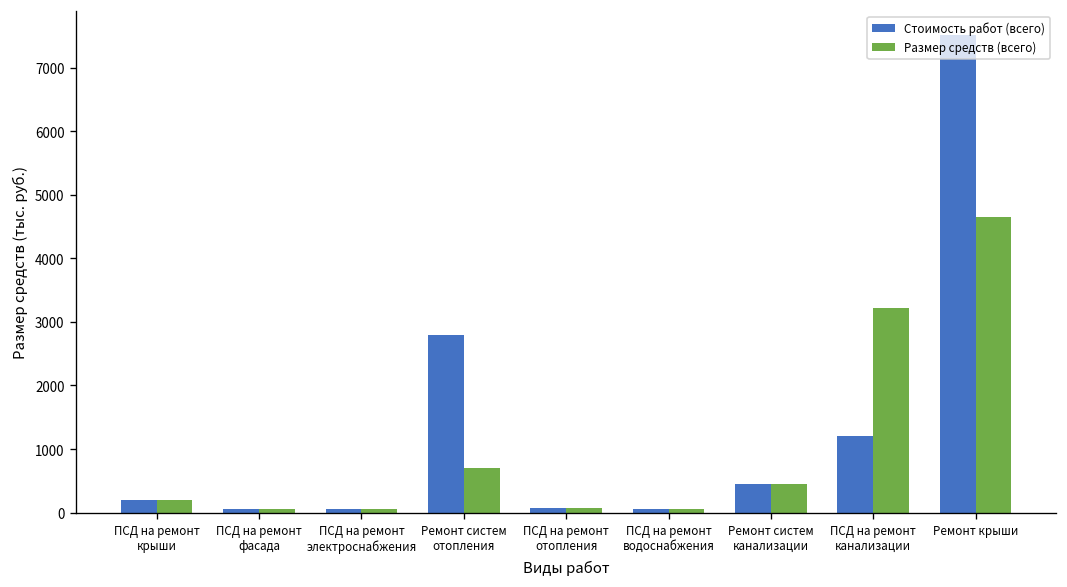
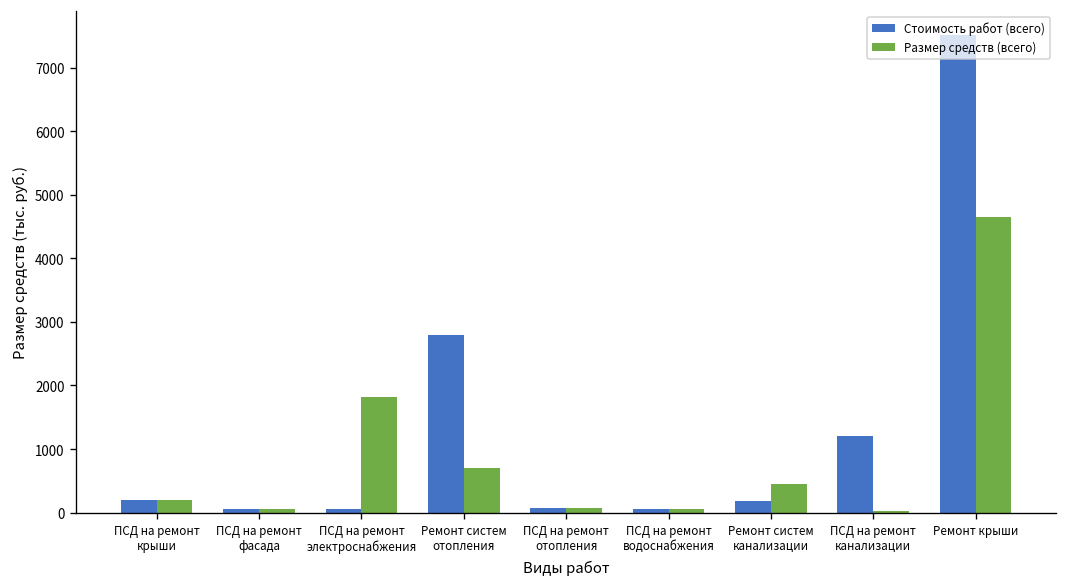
Размер средств (всего), ПСД на ремонт электроснабжения: 100 -> 1800
Стоимость работ (всего), Ремонт систем канализации: 400 -> 200
Размер средств (всего), ПСД на ремонт канализации: 3200 -> 0
